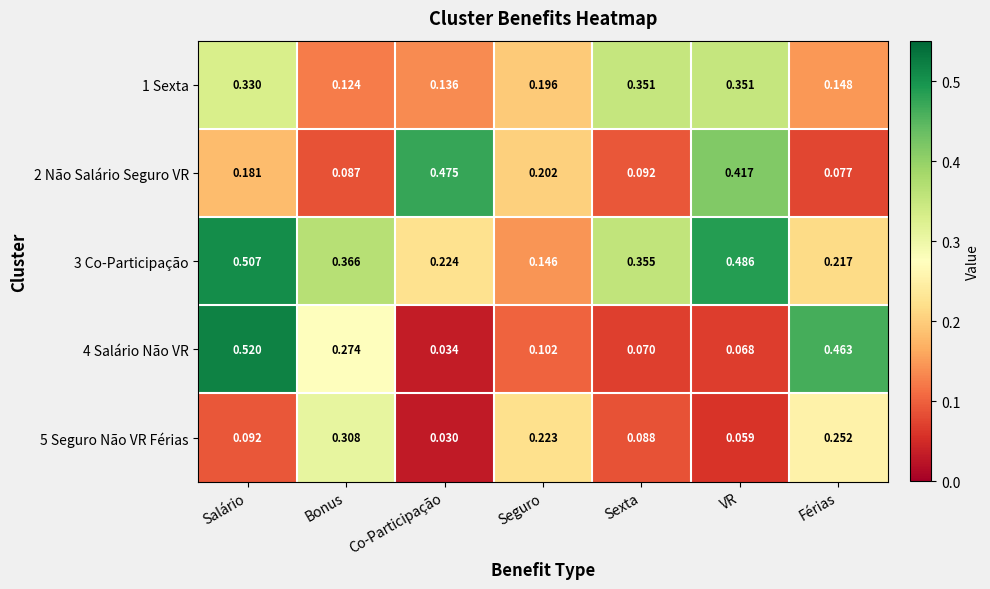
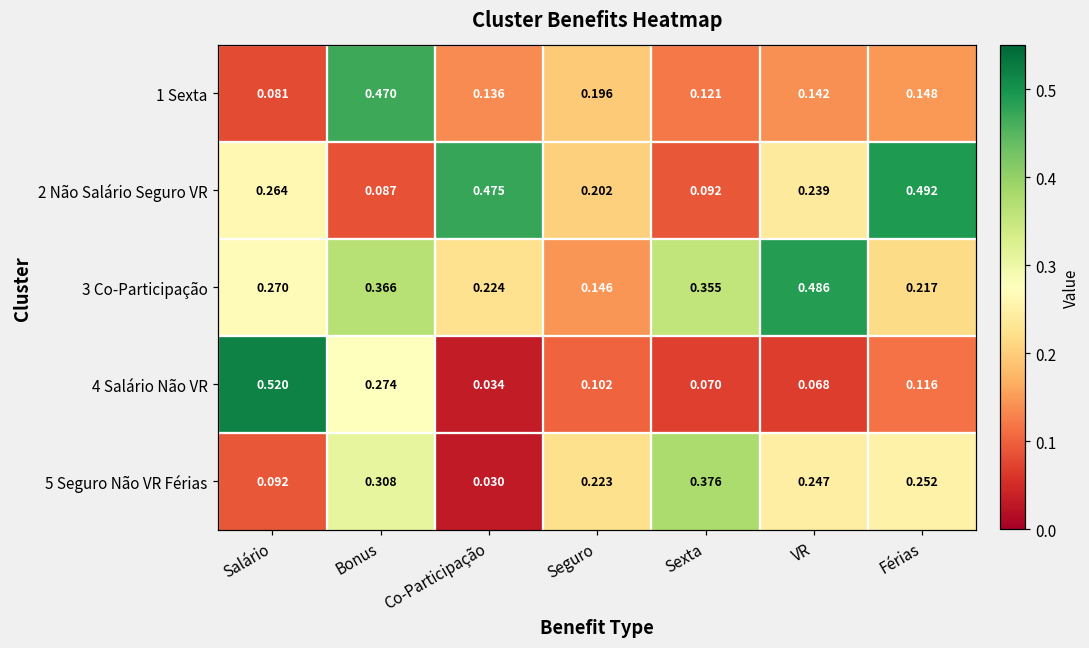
1 Sexta, Salário: 0.330 -> 0.081
1 Sexta, Bonus: 0.124 -> 0.470
1 Sexta, Sexta: 0.351 -> 0.121
1 Sexta, VR: 0.351 -> 0.142
2 Não Salário Seguro VR, Salário: 0.181 -> 0.264
2 Não Salário Seguro VR, VR: 0.417 -> 0.239
2 Não Salário Seguro VR, Férias: 0.077 -> 0.492
3 Co-Participação, Salário: 0.507 -> 0.270
4 Salário Não VR, Férias: 0.463 -> 0.116
5 Seguro Não VR Férias, Sexta: 0.088 -> 0.376
5 Seguro Não VR Férias, VR: 0.059 -> 0.247
